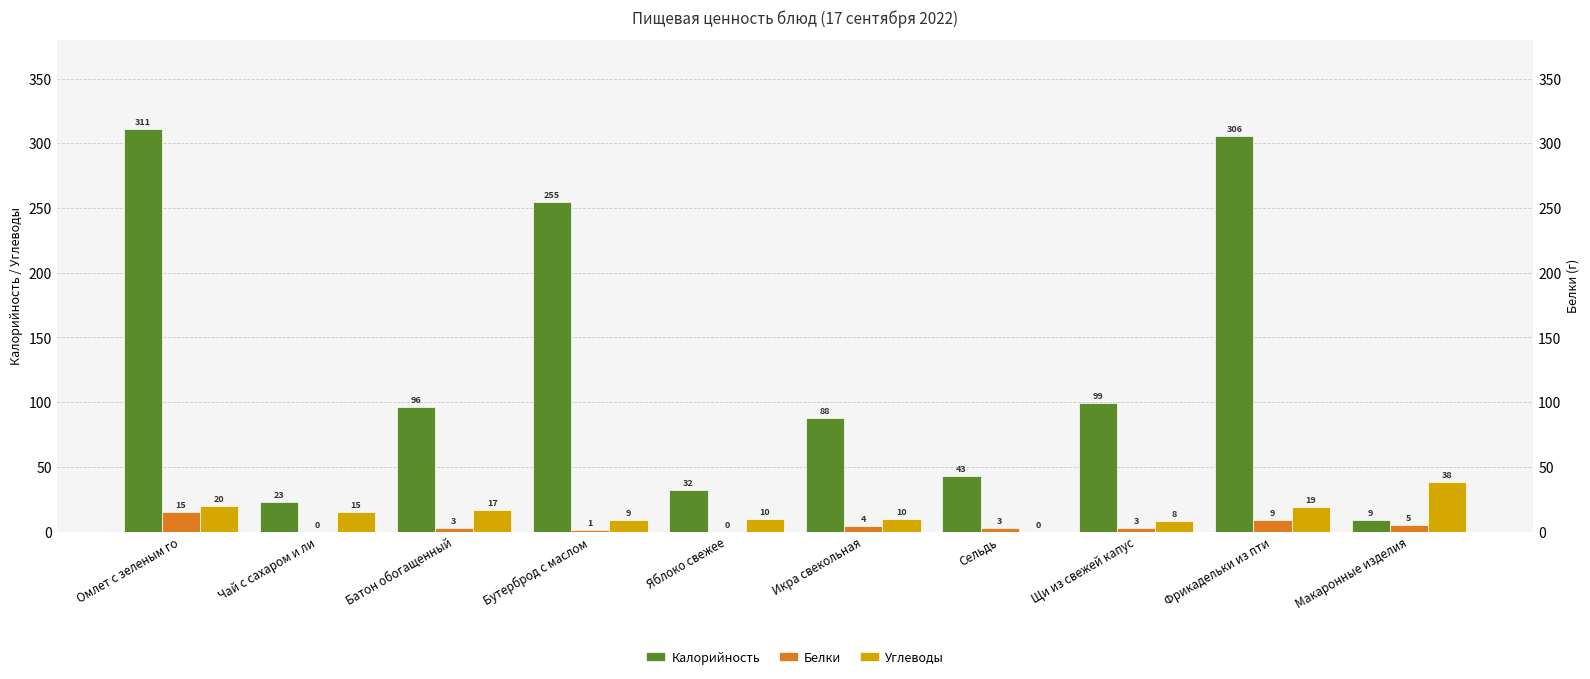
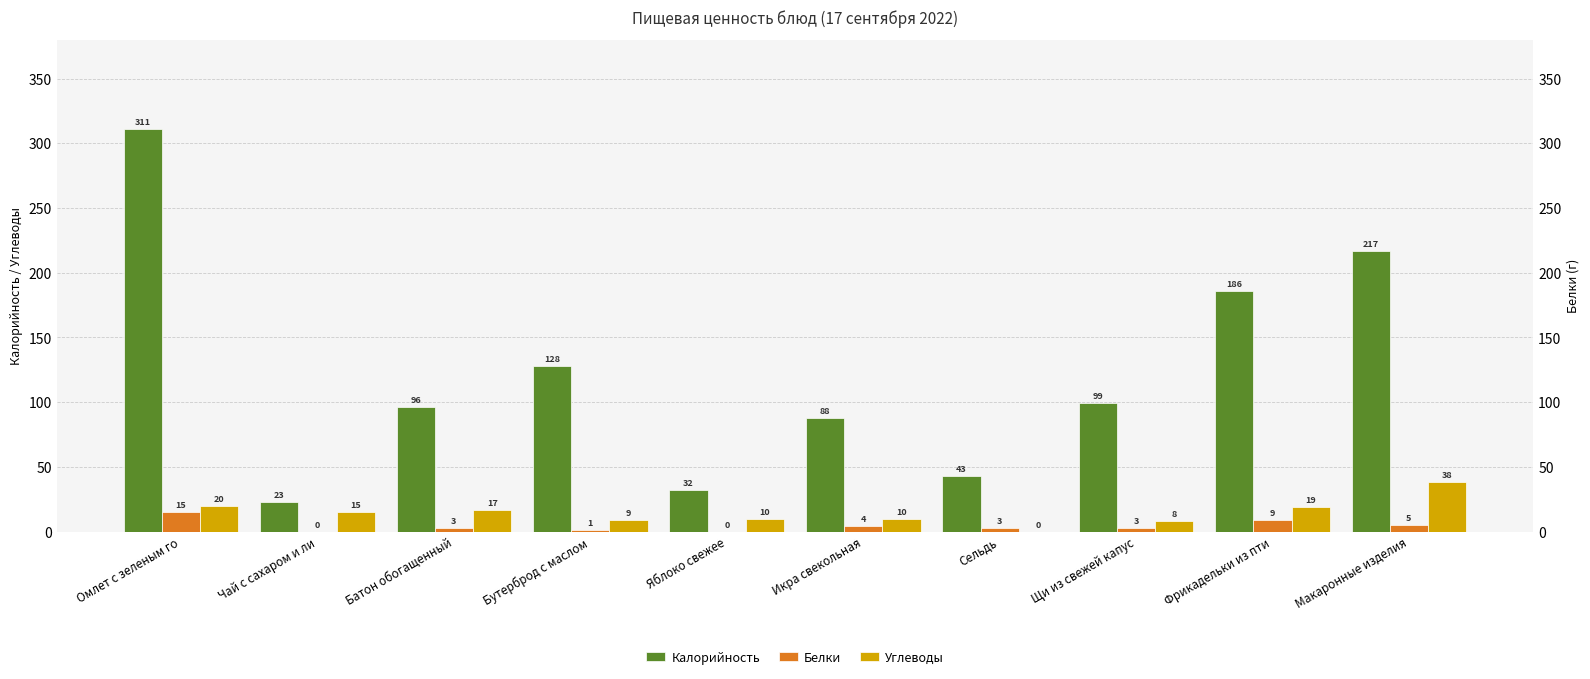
Калорийность, Бутерброд с маслом: 255 -> 128
Калорийность, Фрикадельки из пти: 306 -> 186
Калорийность, Макаронные изделия: 9 -> 217
